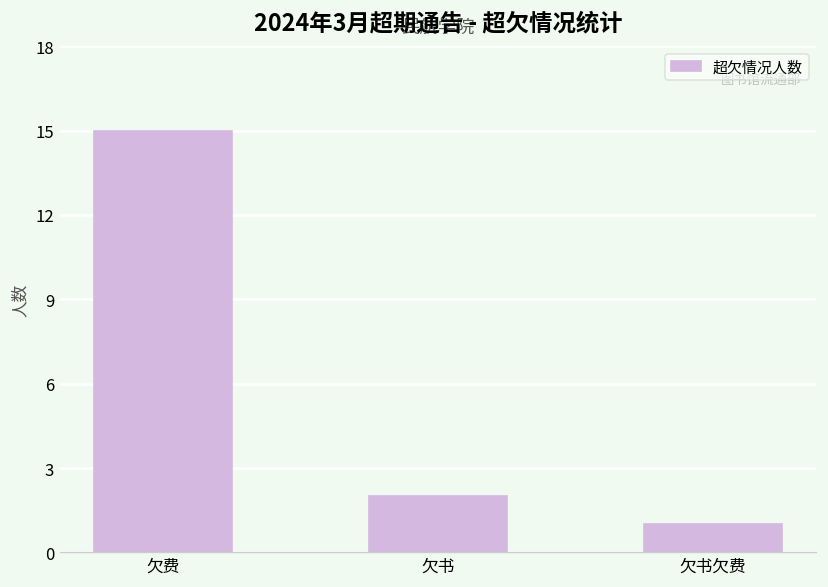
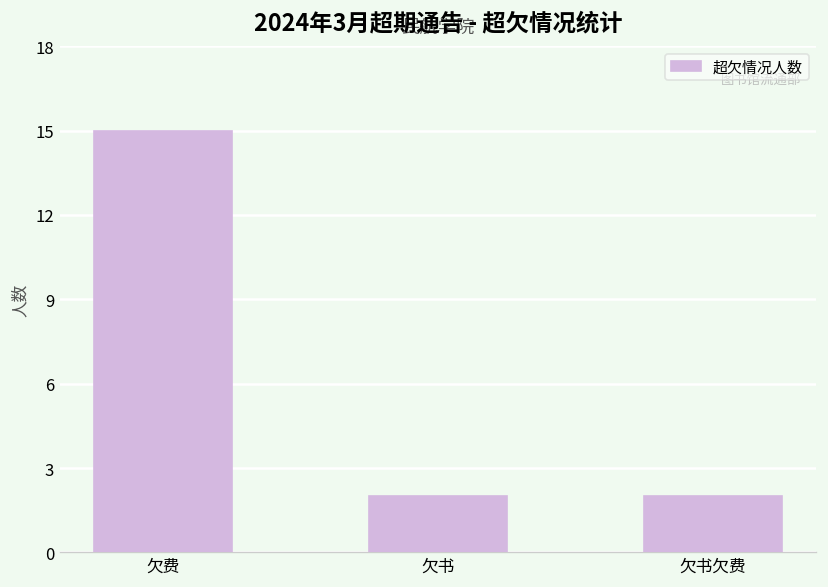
欠书欠费: 1 -> 2
